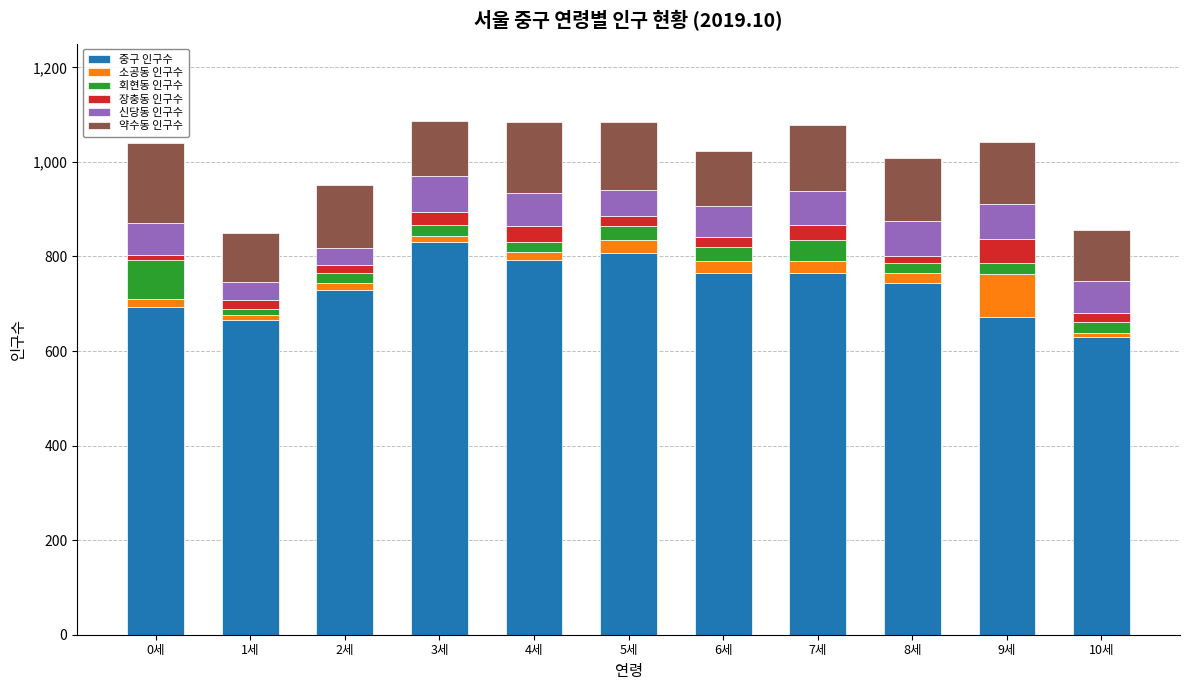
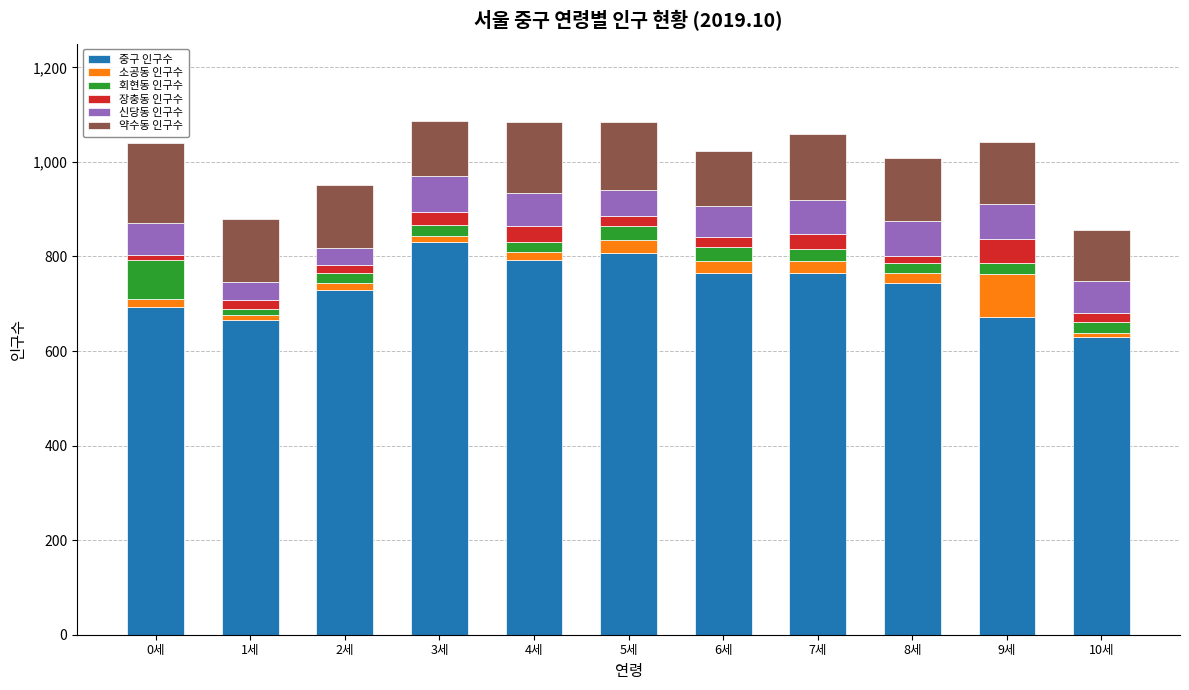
약수동 인구수, 1세: 100 -> 130
회현동 인구수, 7세: 40 -> 30
